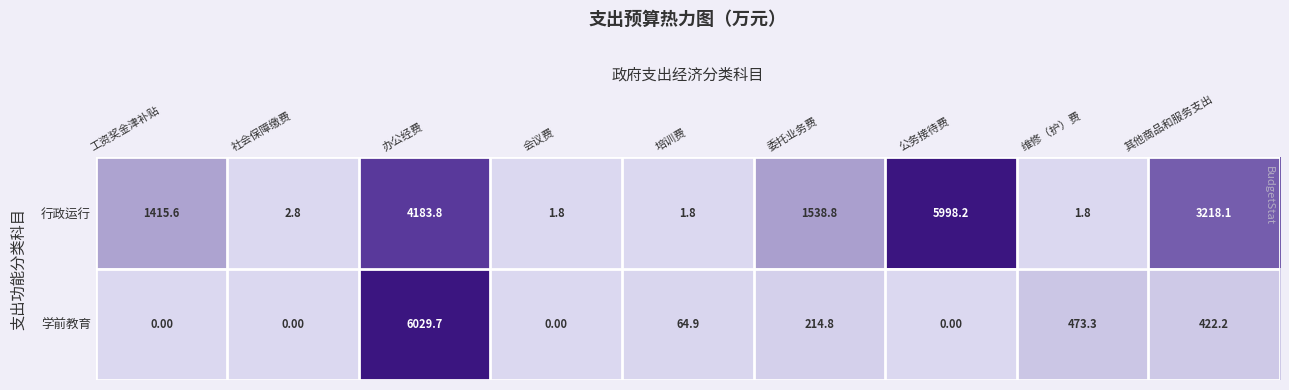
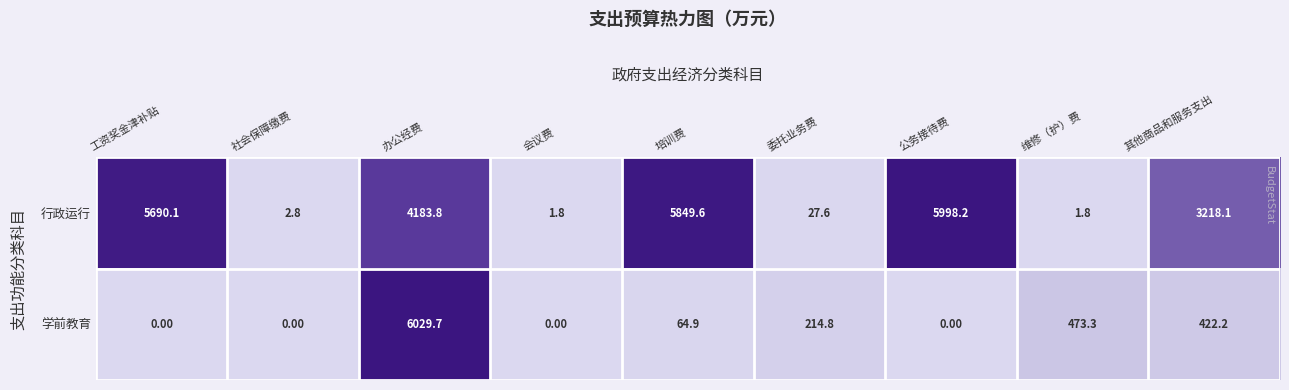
行政运行, 工资奖金津补贴: 1415.6 -> 5690.1
行政运行, 培训费: 1.8 -> 5849.6
行政运行, 委托业务费: 1538.8 -> 27.6
